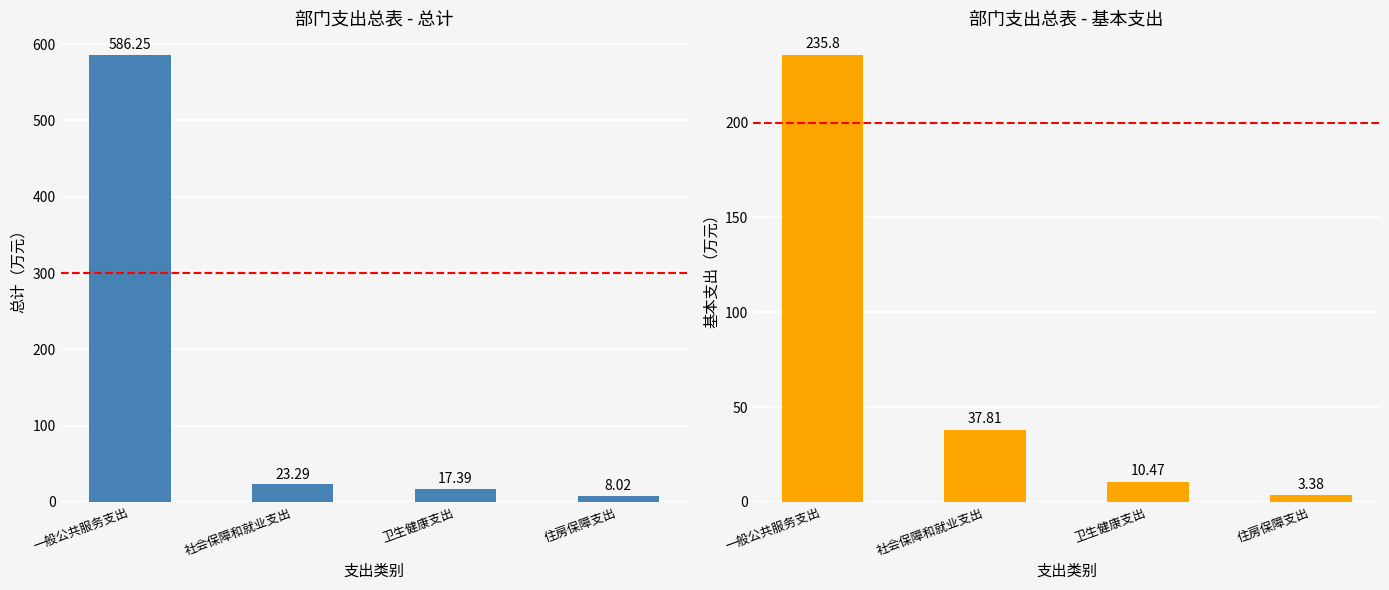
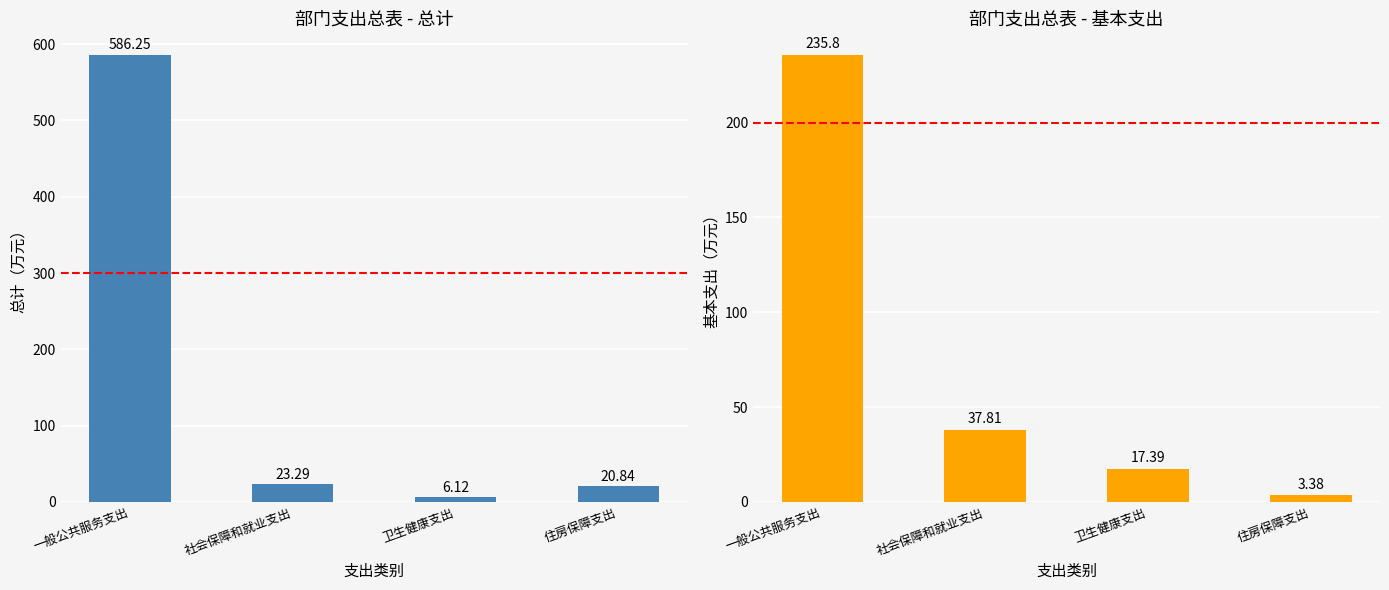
部门支出总表 - 总计, 卫生健康支出: 17.39 -> 6.12
部门支出总表 - 总计, 住房保障支出: 8.02 -> 20.84
部门支出总表 - 基本支出, 卫生健康支出: 10.47 -> 17.39
